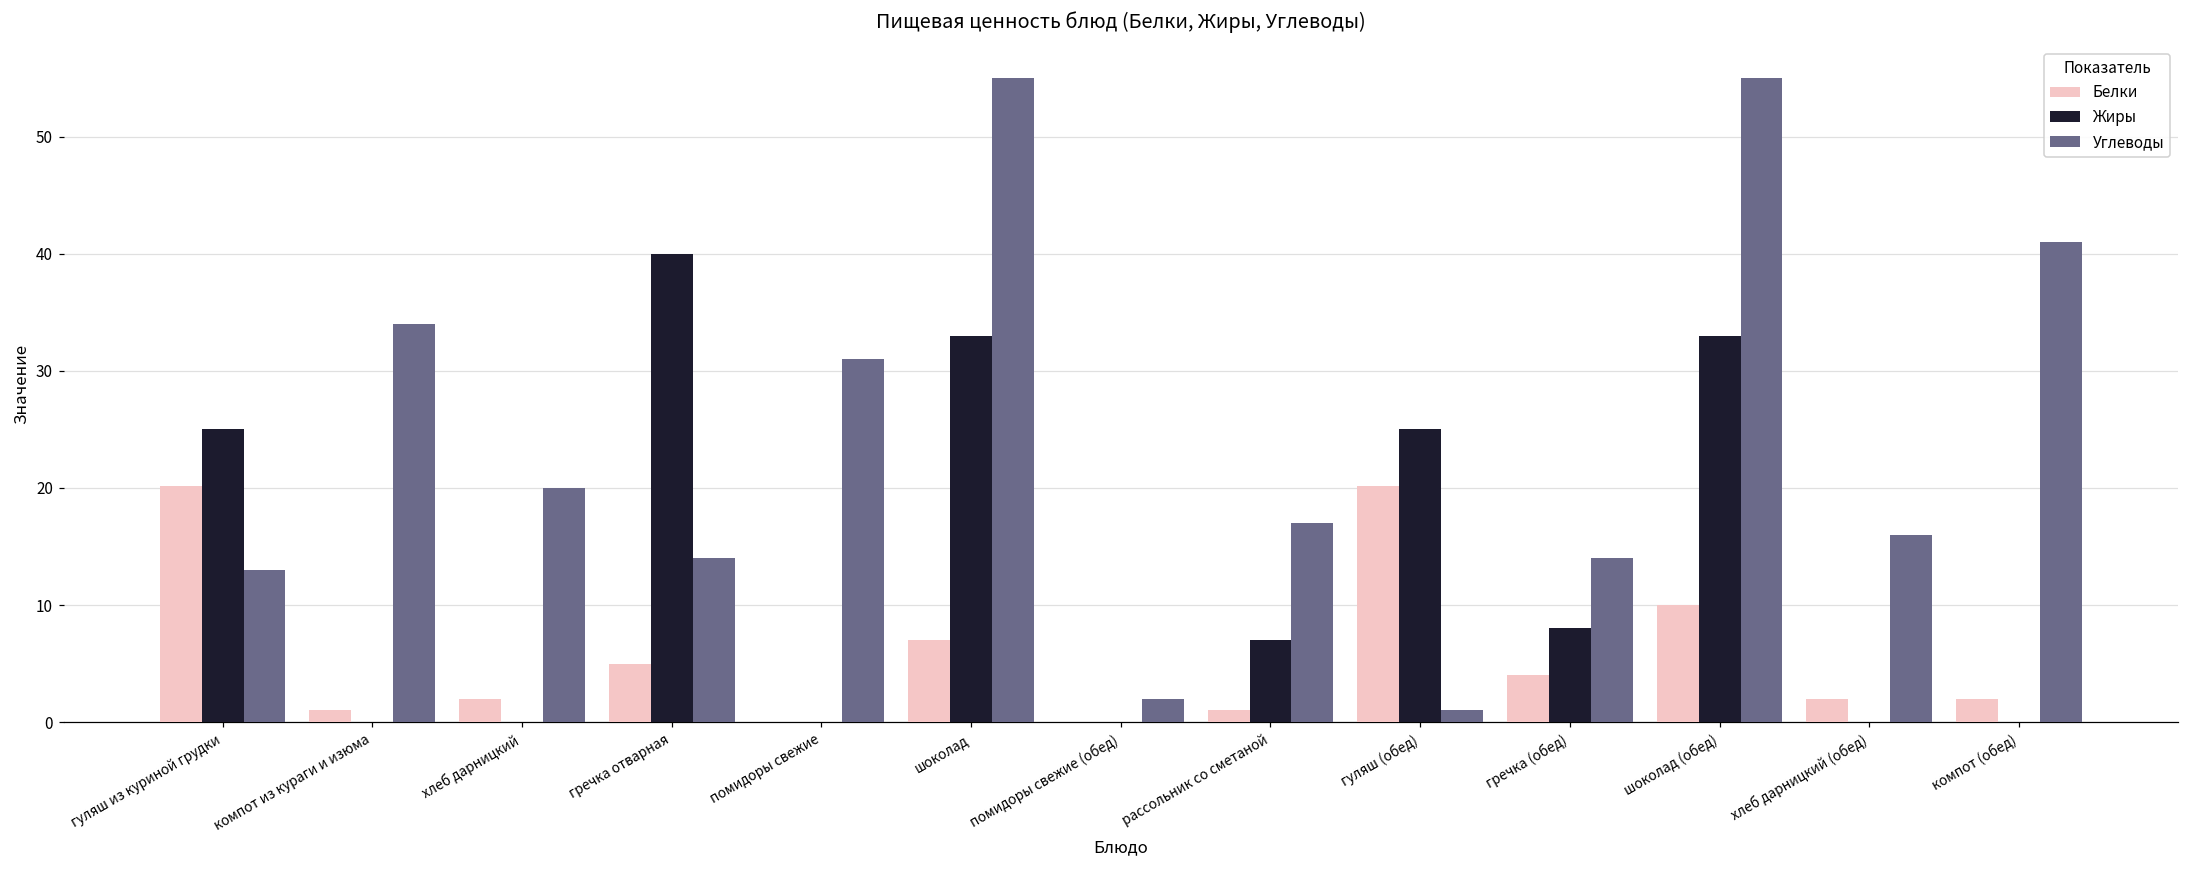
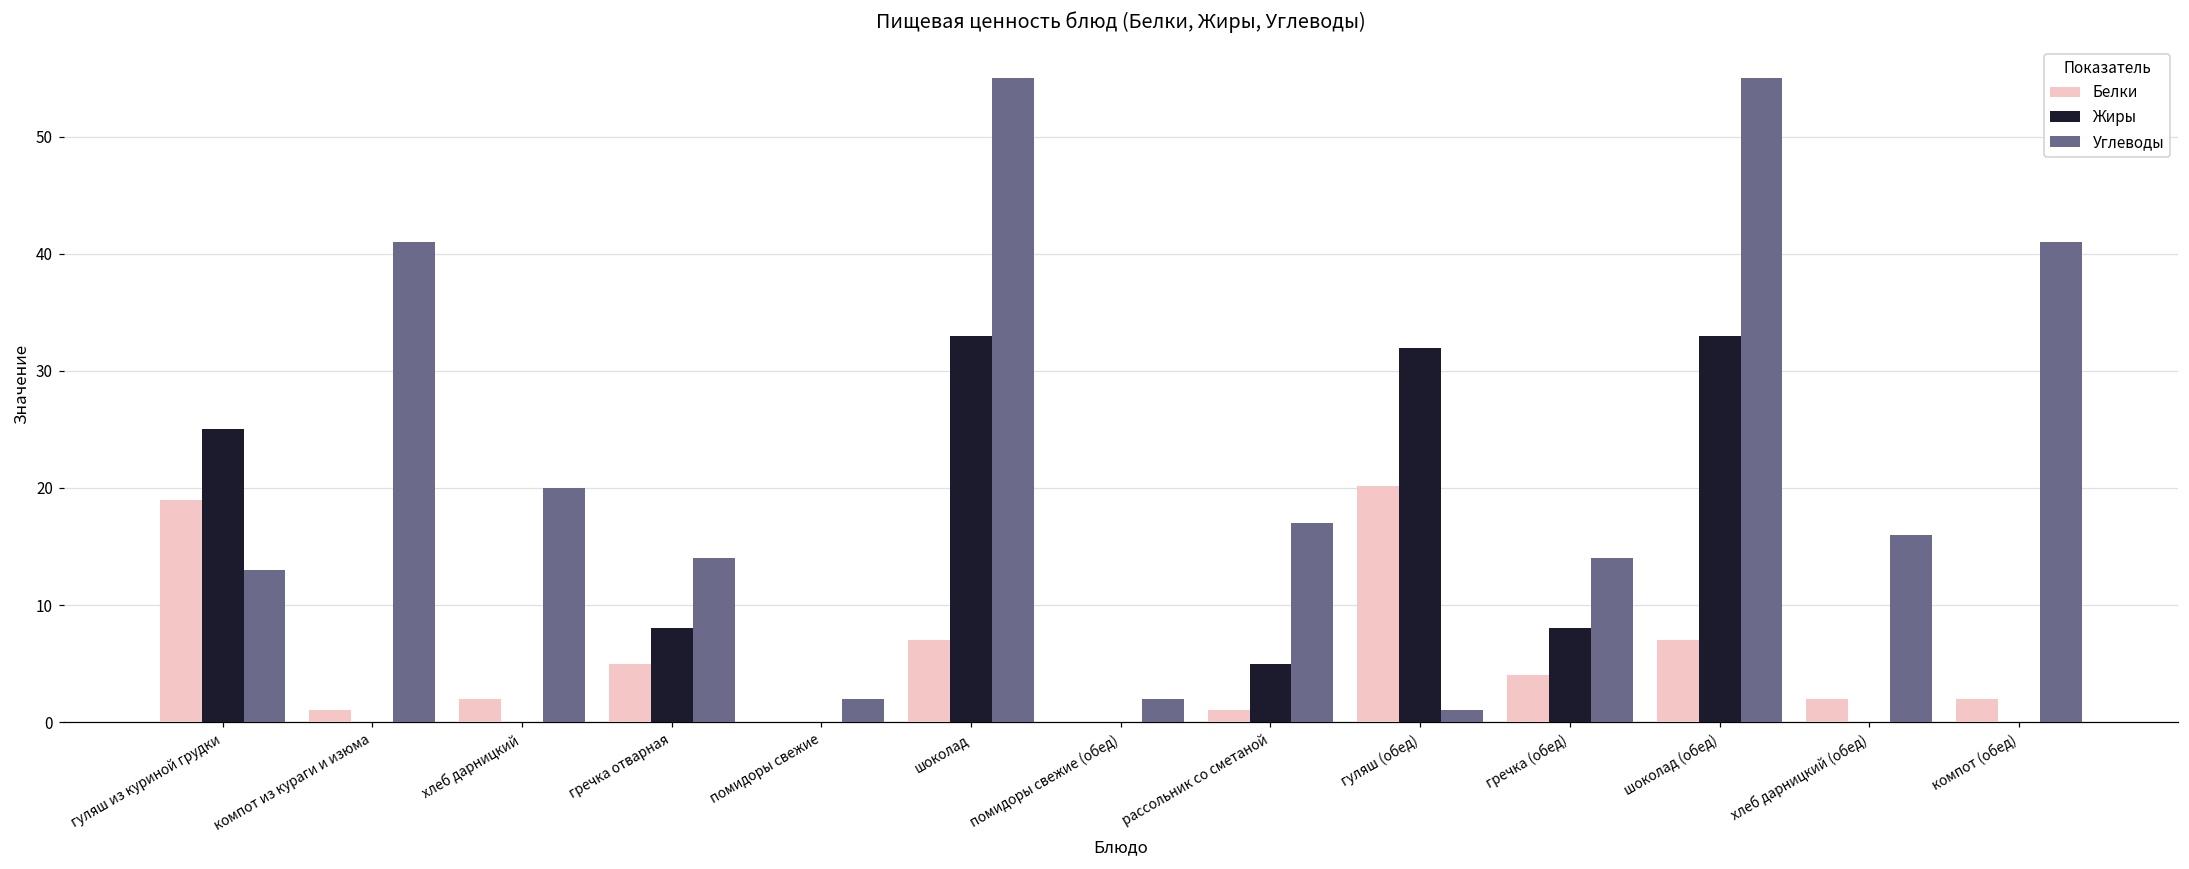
Белки, гуляш из куриной грудки: 20.2 -> 19.0
Углеводы, компот из кураги и изюма: 34 -> 41
Жиры, гречка отварная: 40 -> 8
Углеводы, помидоры свежие: 31 -> 2
Жиры, рассольник со сметаной: 7 -> 5
Жиры, гуляш (обед): 25 -> 32
Белки, шоколад (обед): 10 -> 7
